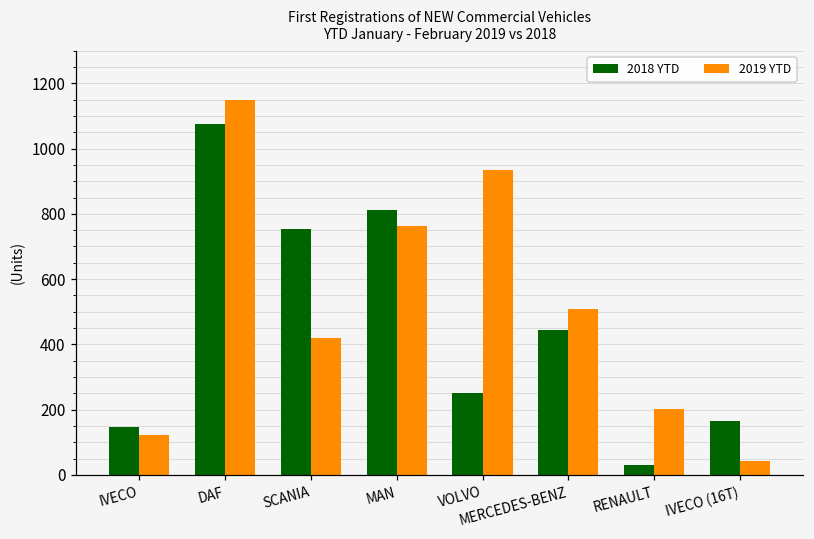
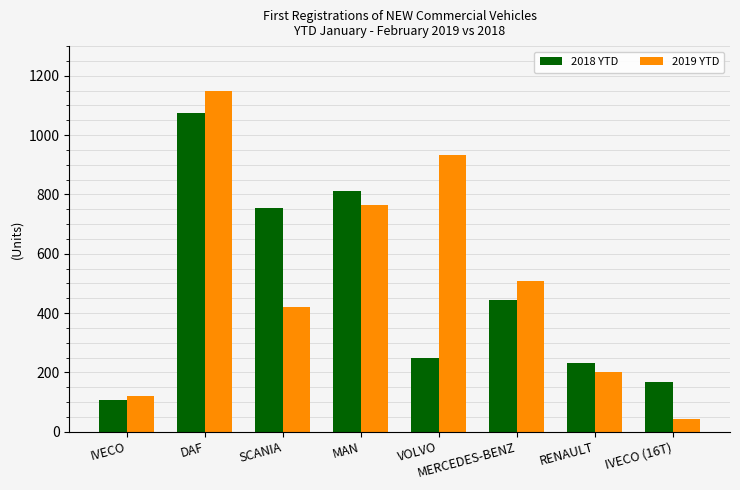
2018 YTD, IVECO: 150 -> 110
2018 YTD, RENAULT: 30 -> 230
